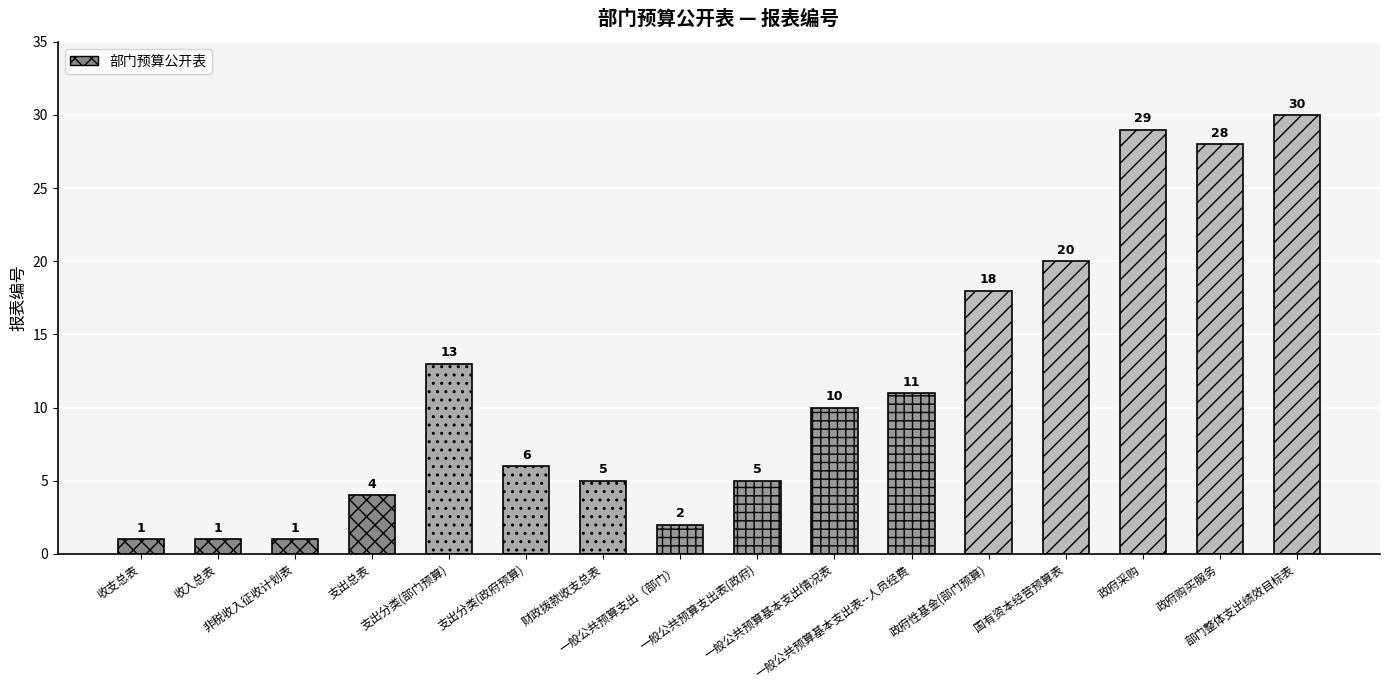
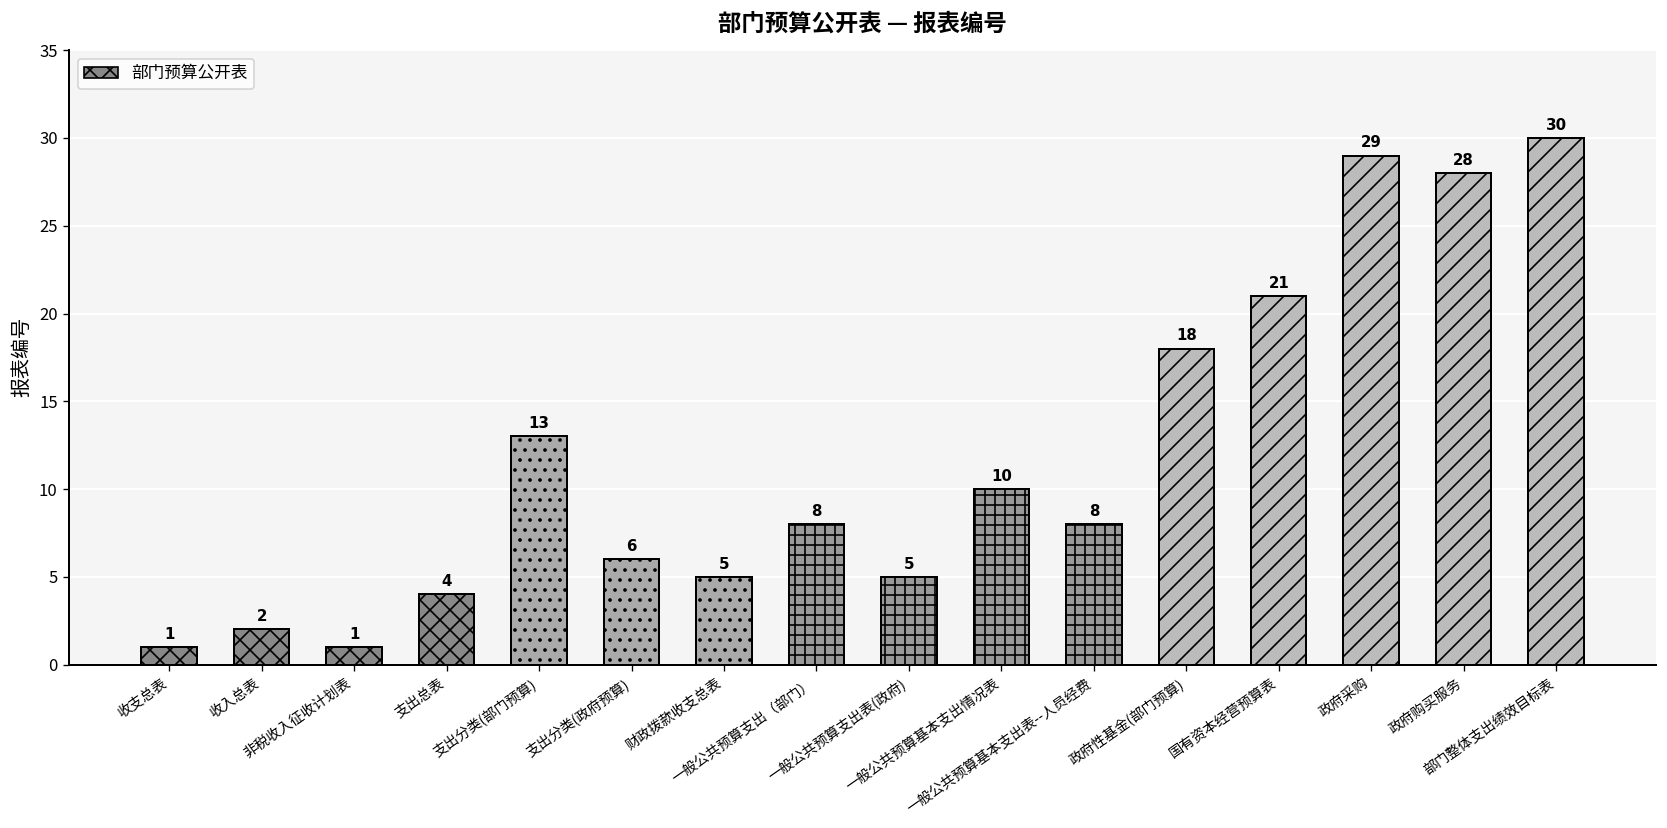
收入总表: 1 -> 2
一般公共预算支出（部门）: 2 -> 8
一般公共预算基本支出表--人员经费: 11 -> 8
国有资本经营预算表: 20 -> 21
